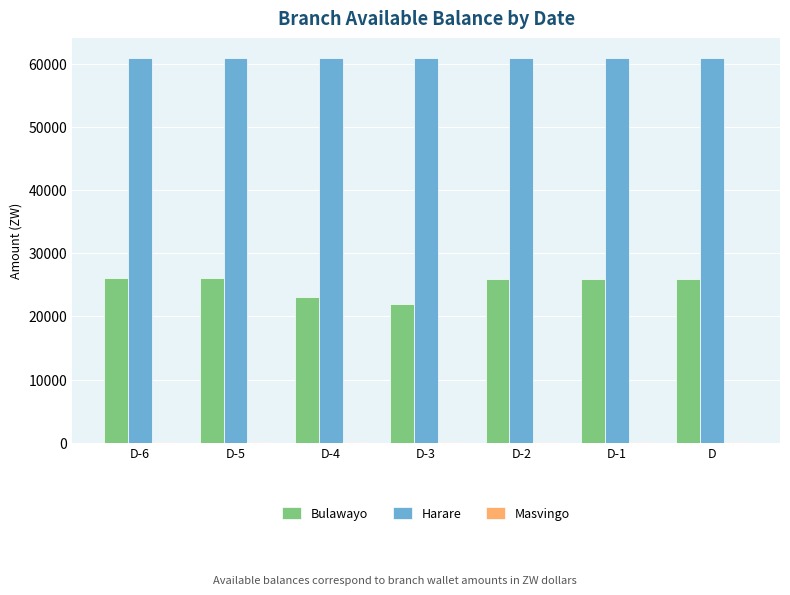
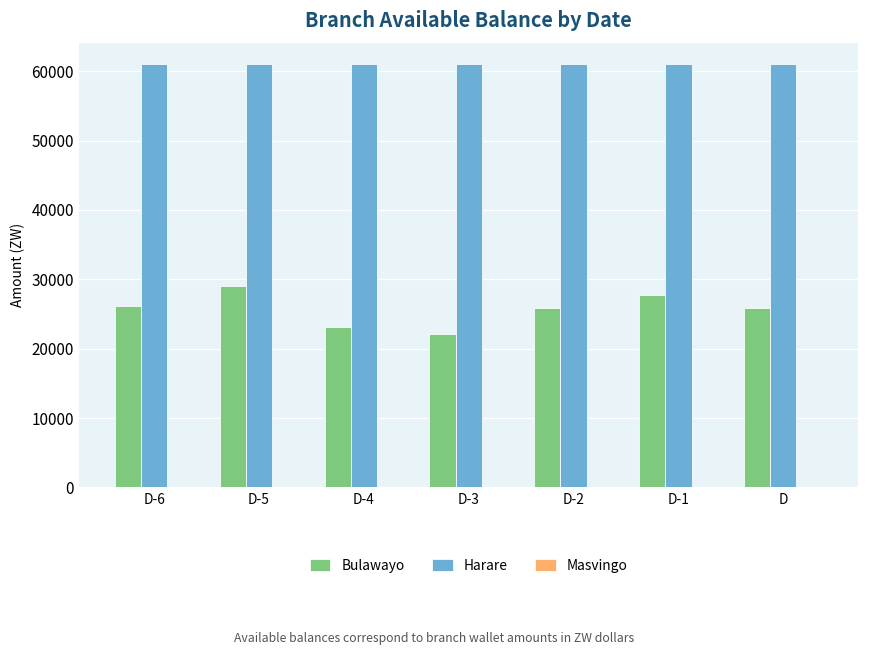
Bulawayo, D-5: 26000 -> 29000
Bulawayo, D-1: 26000 -> 28000
